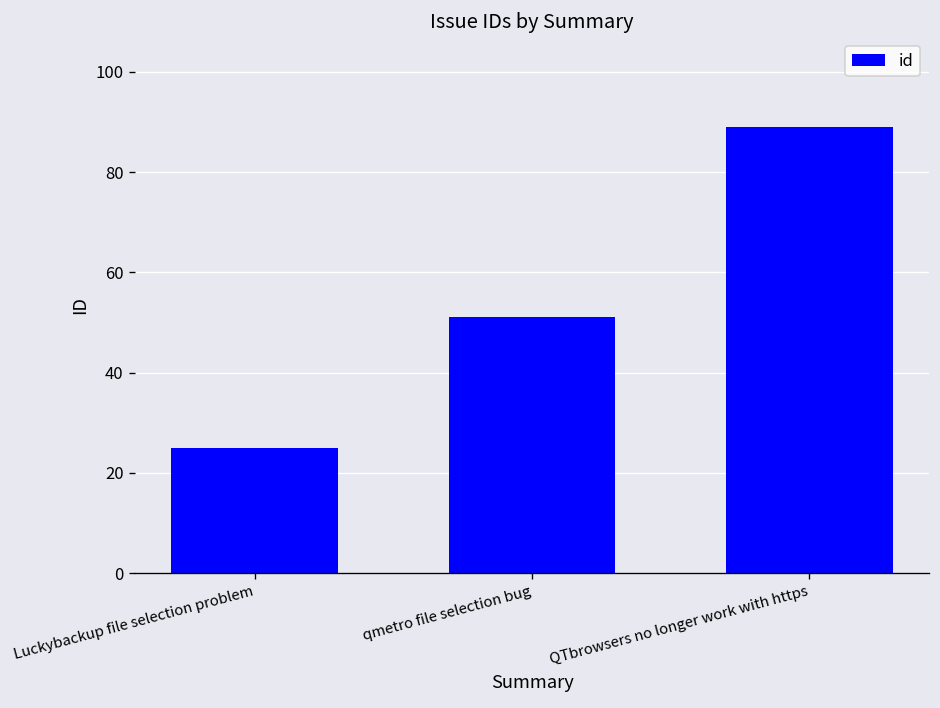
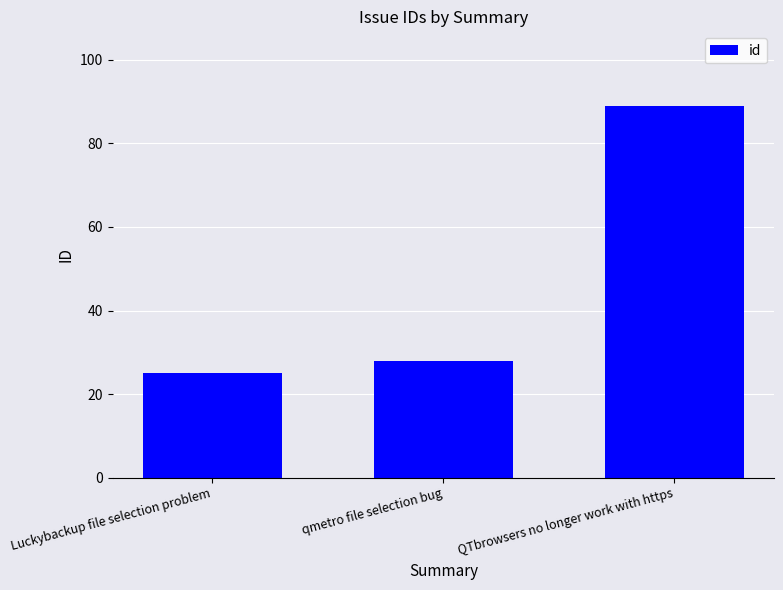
qmetro file selection bug: 51 -> 28
